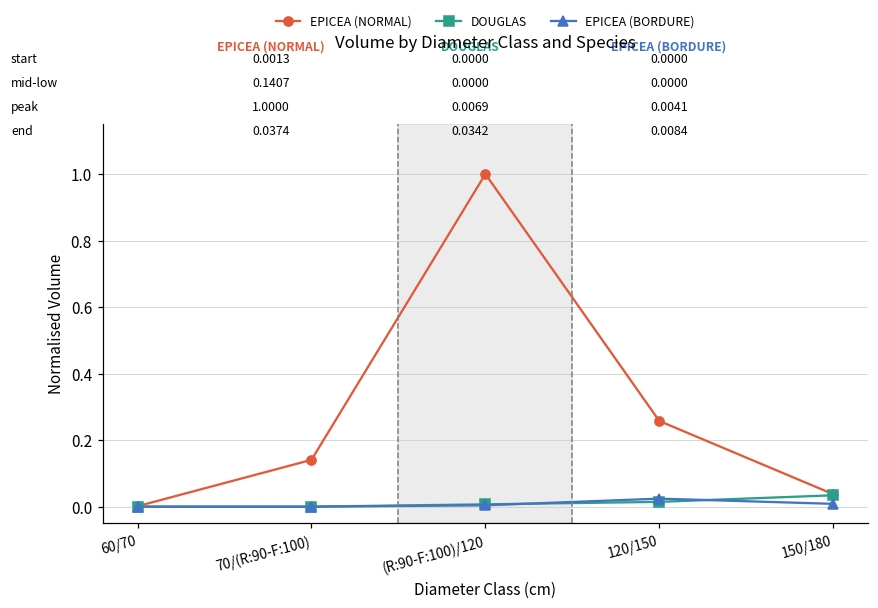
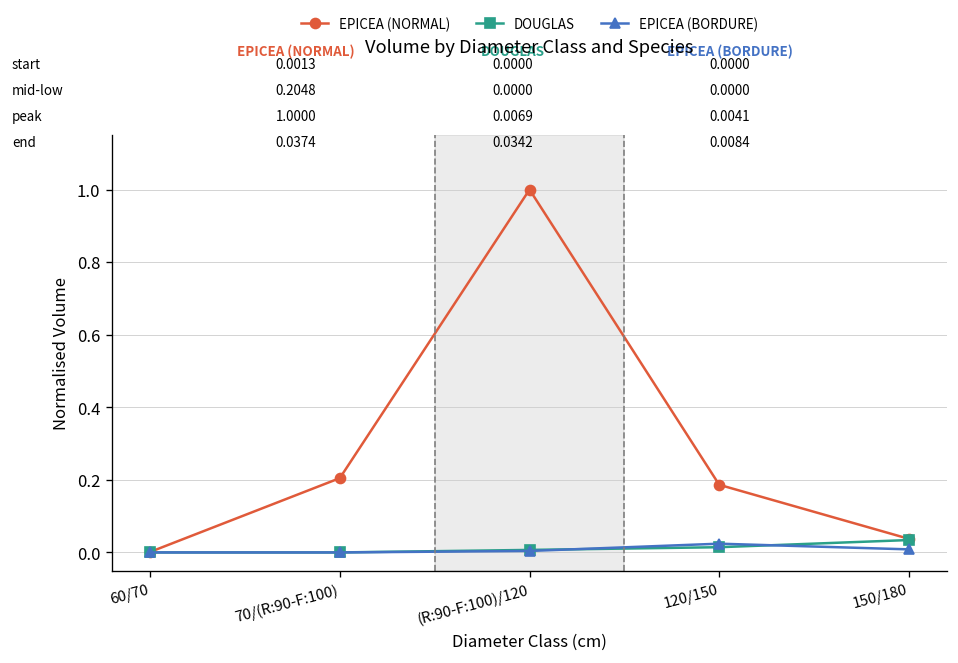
EPICEA (NORMAL), 70/(R:90-F:100): 0.1407 -> 0.2048
EPICEA (NORMAL), 120/150: 0.26 -> 0.19
